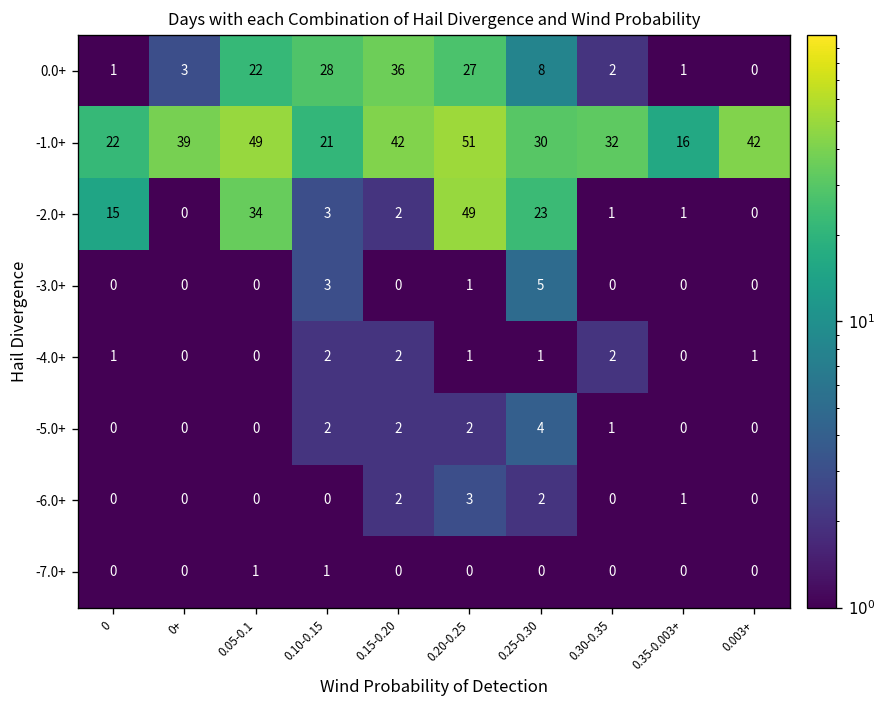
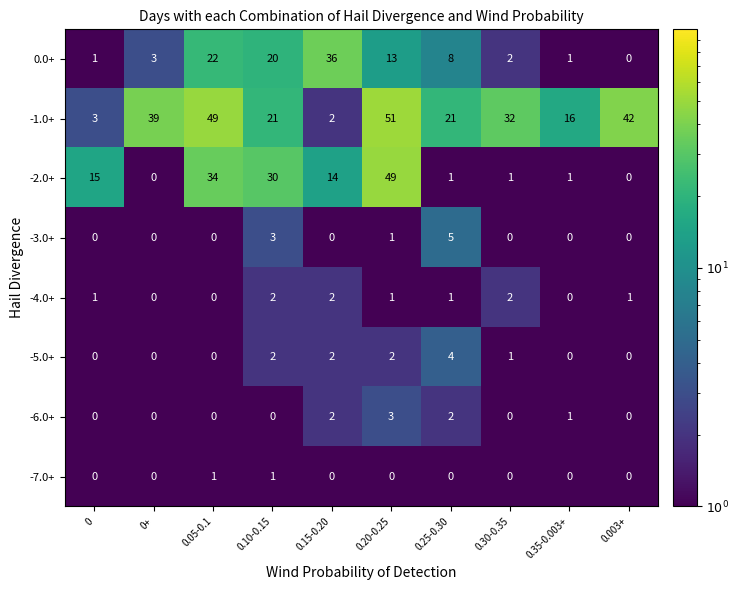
0.0+, 0.10-0.15: 28 -> 20
0.0+, 0.20-0.25: 27 -> 13
-1.0+, 0: 22 -> 3
-1.0+, 0.15-0.20: 42 -> 2
-1.0+, 0.25-0.30: 30 -> 21
-2.0+, 0.10-0.15: 3 -> 30
-2.0+, 0.15-0.20: 2 -> 14
-2.0+, 0.25-0.30: 23 -> 1
